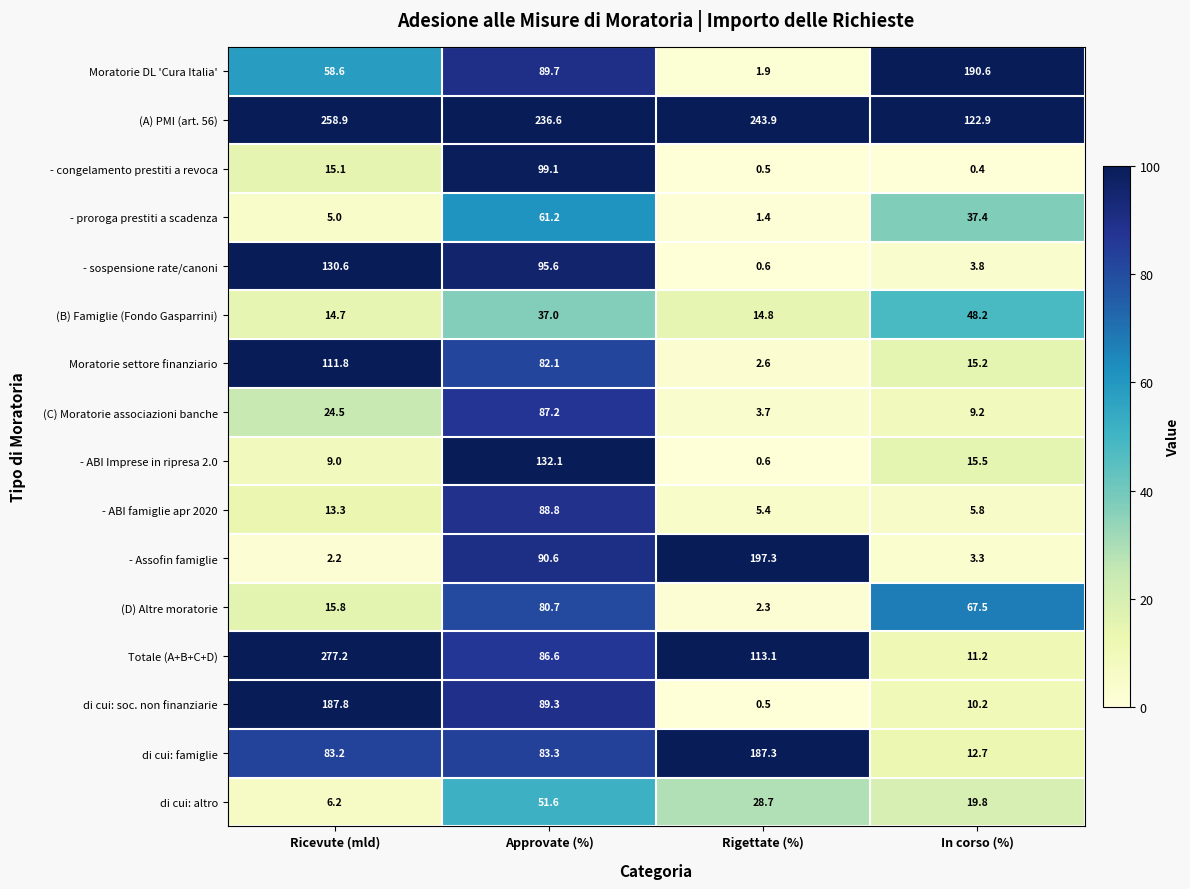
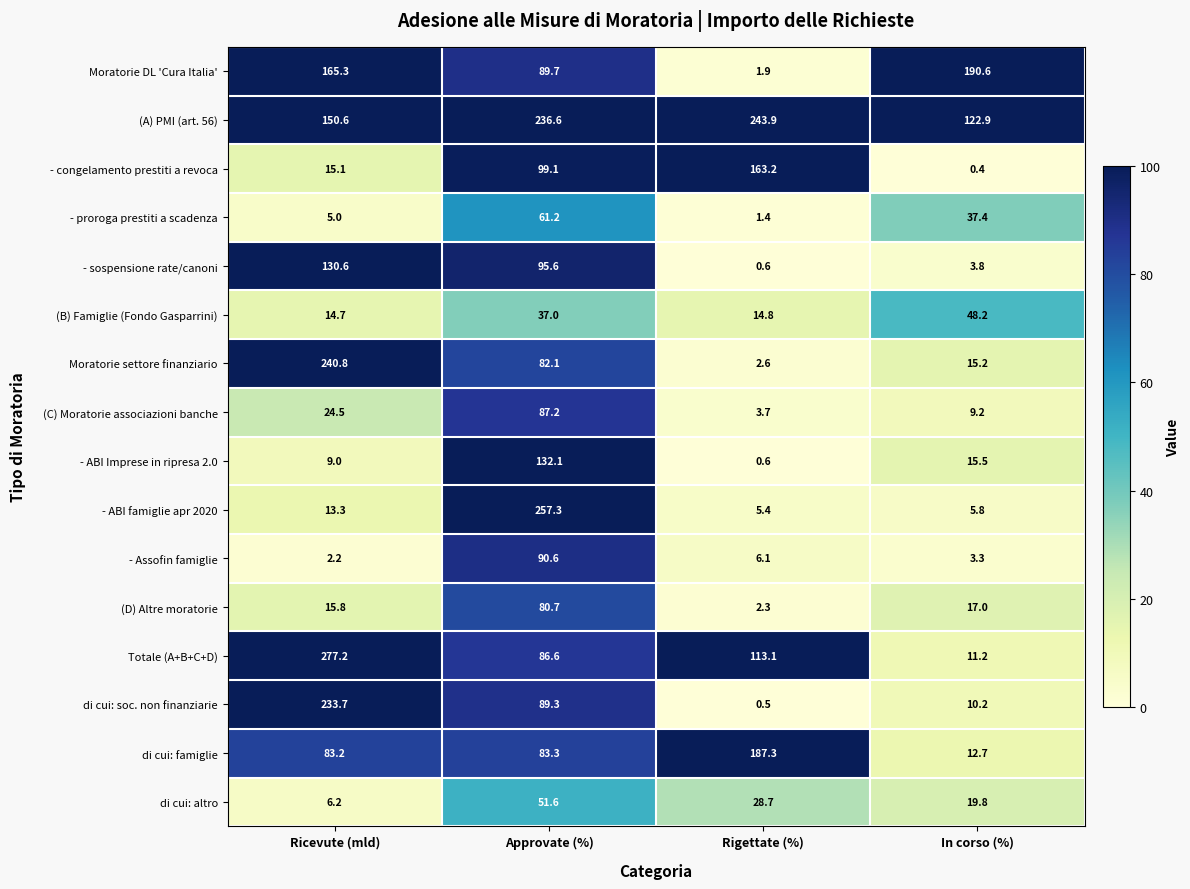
Moratorie DL 'Cura Italia', Ricevute (mld): 58.6 -> 165.3
(A) PMI (art. 56), Ricevute (mld): 258.9 -> 150.6
- congelamento prestiti a revoca, Rigettate (%): 0.5 -> 163.2
Moratorie settore finanziario, Ricevute (mld): 111.8 -> 240.8
- ABI famiglie apr 2020, Approvate (%): 88.8 -> 257.3
- Assofin famiglie, Rigettate (%): 197.3 -> 6.1
(D) Altre moratorie, In corso (%): 67.5 -> 17.0
di cui: soc. non finanziarie, Ricevute (mld): 187.8 -> 233.7
